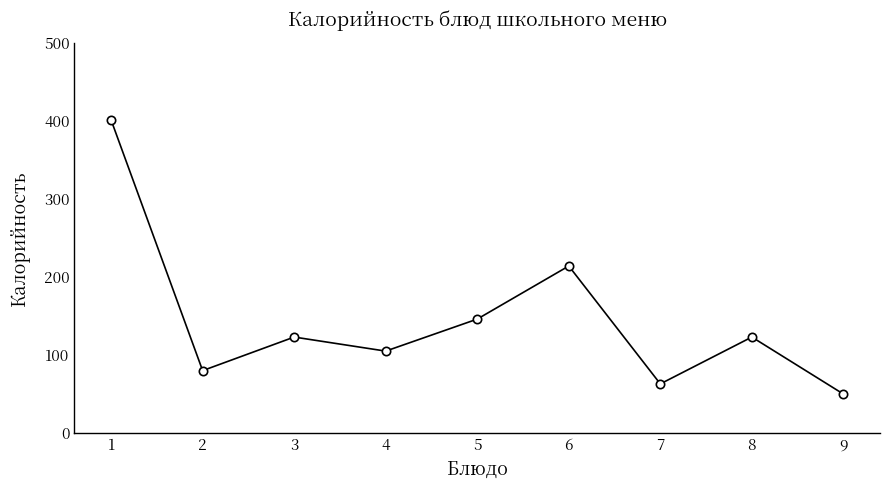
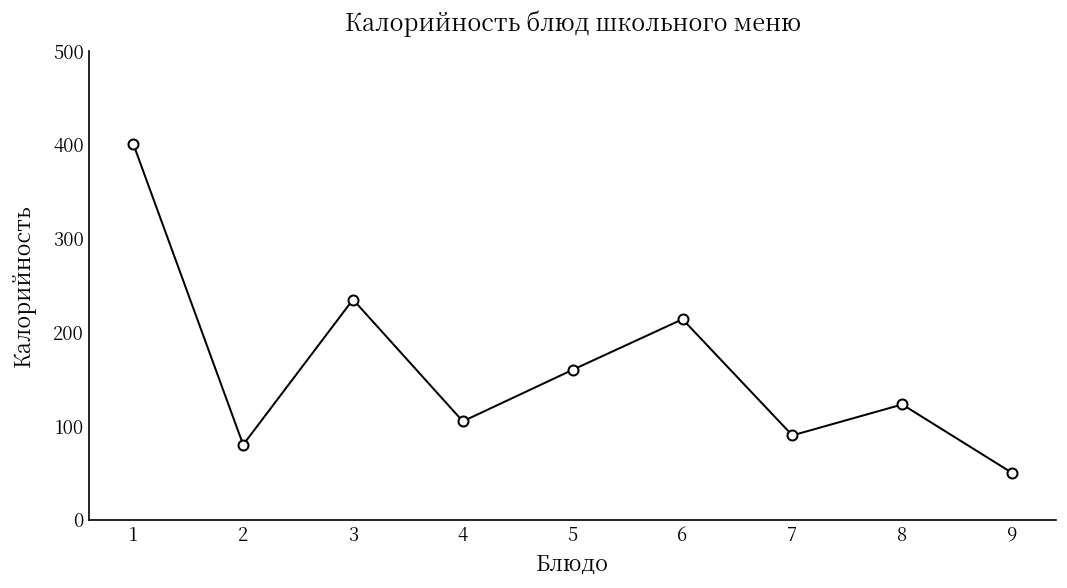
3: 120 -> 240
5: 150 -> 160
7: 60 -> 90
